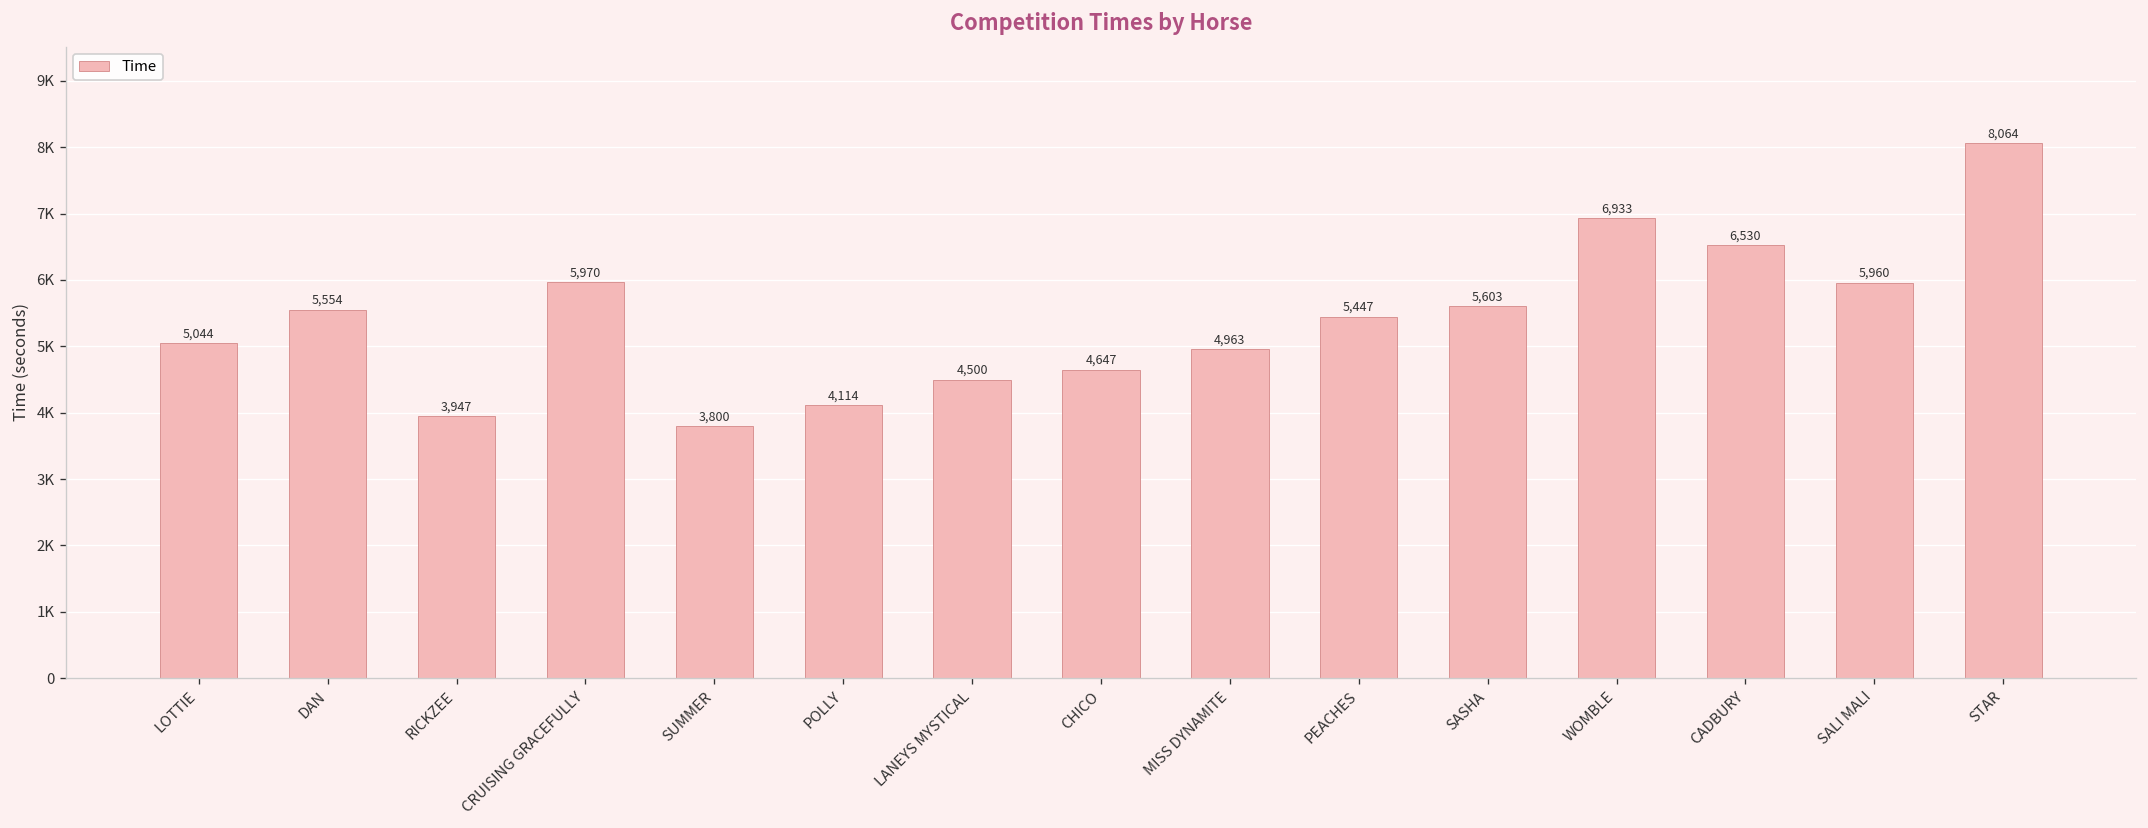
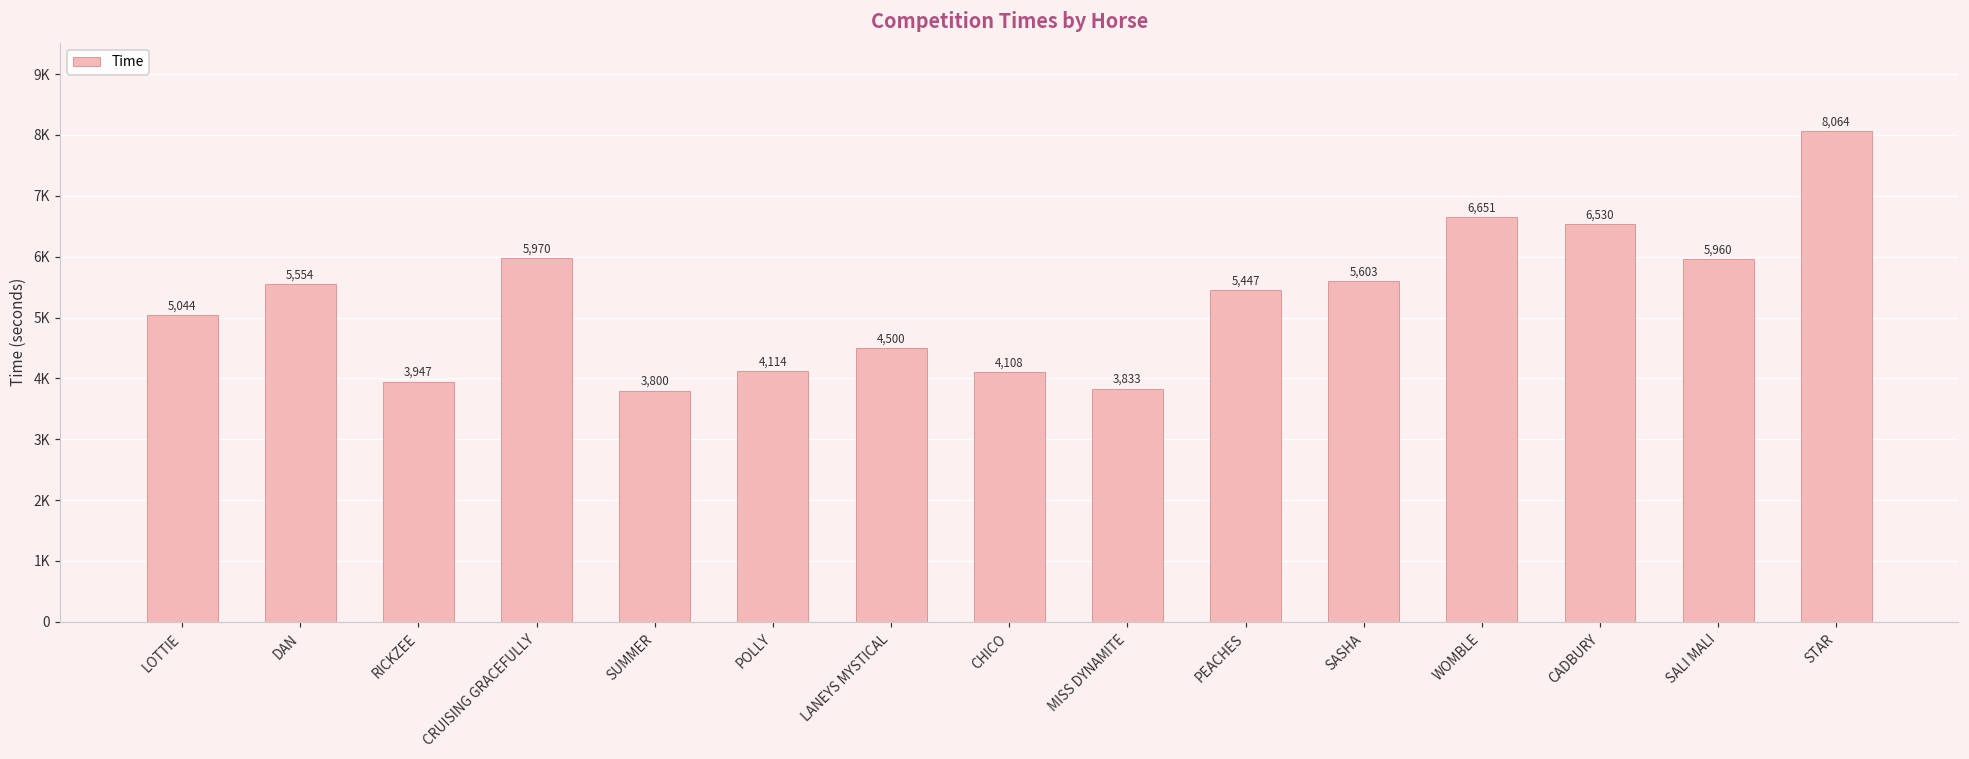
CHICO: 4,647 -> 4,108
MISS DYNAMITE: 4,963 -> 3,833
WOMBLE: 6,933 -> 6,651
